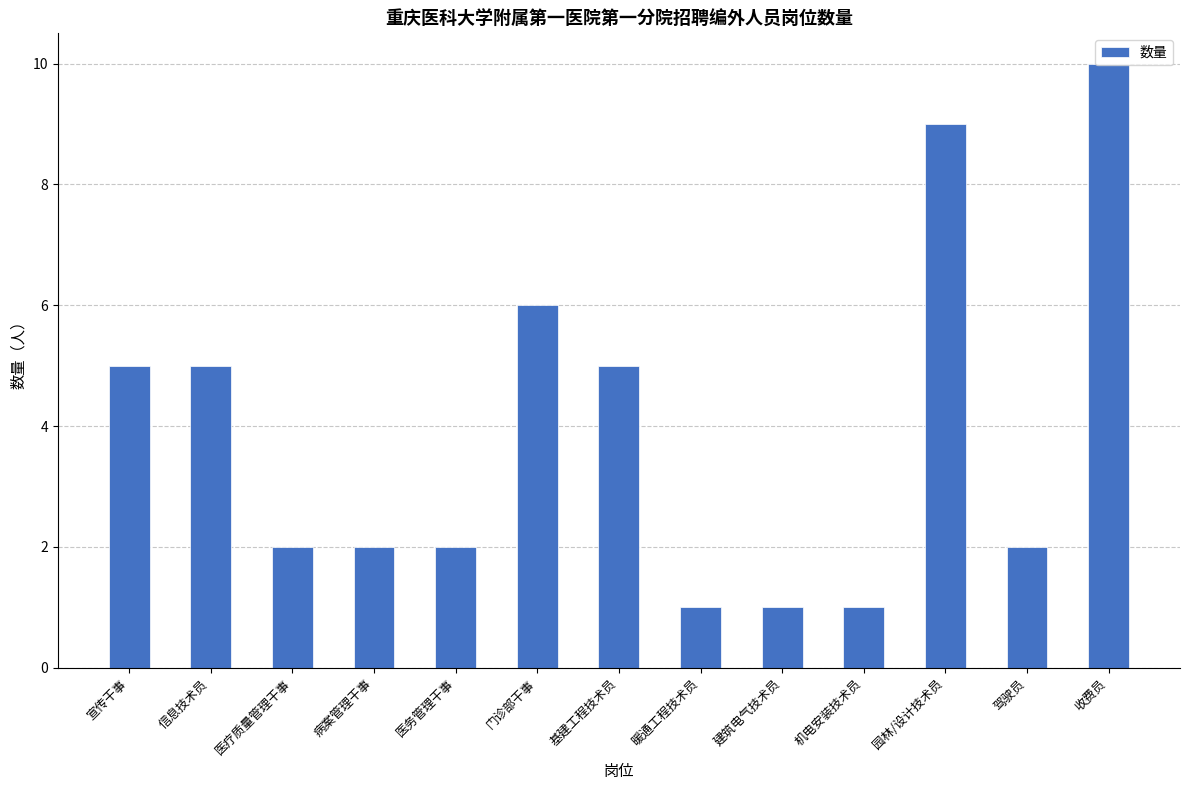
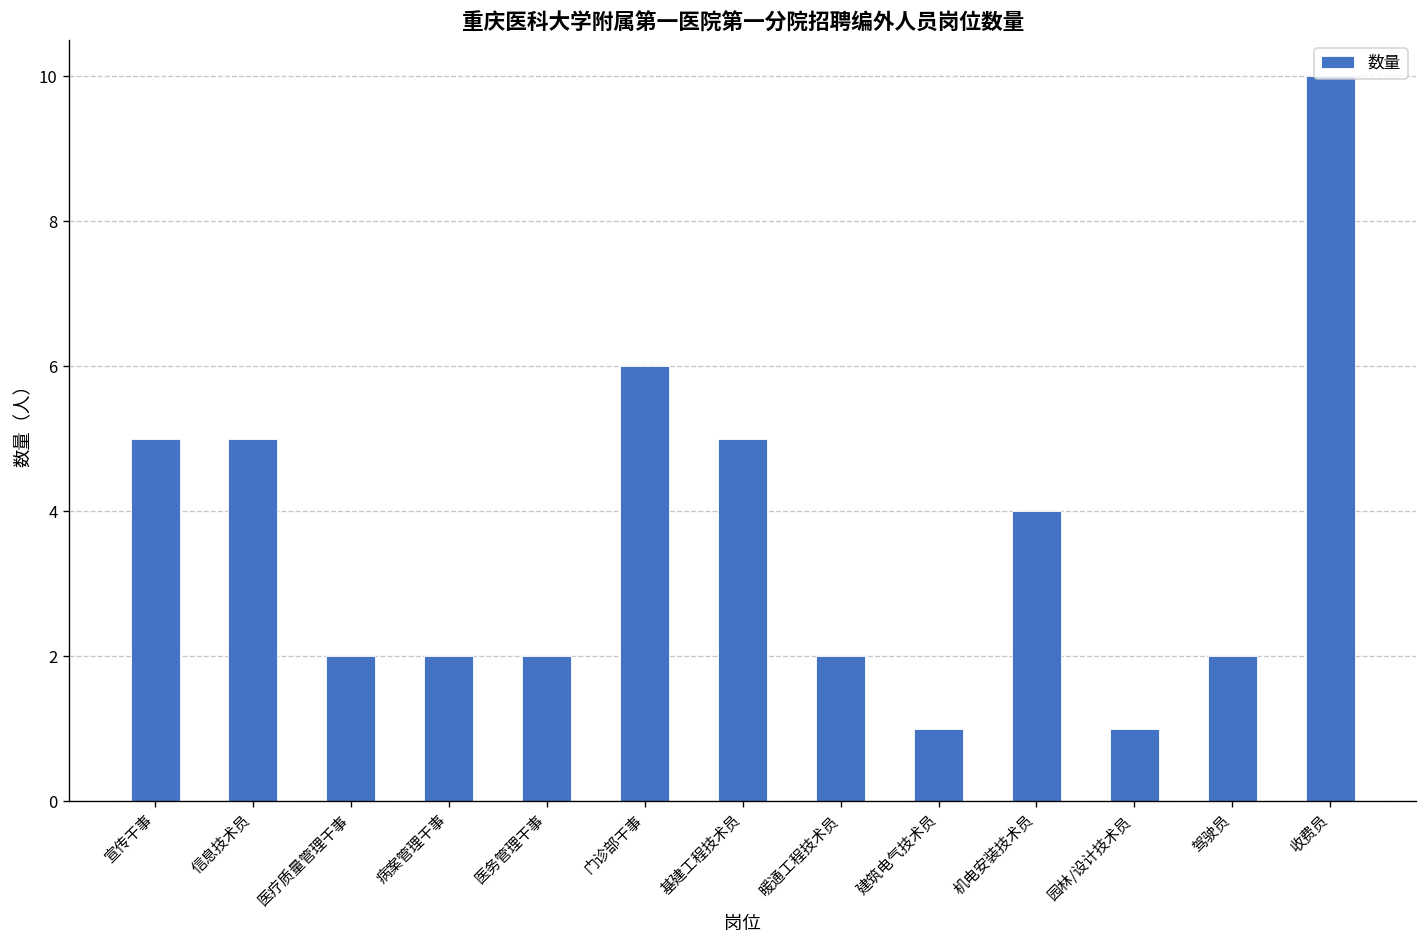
暖通工程技术员: 1 -> 2
机电安装技术员: 1 -> 4
园林/设计技术员: 9 -> 1
